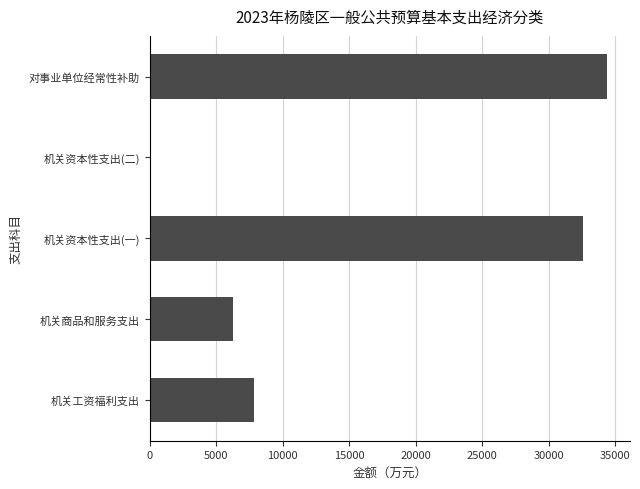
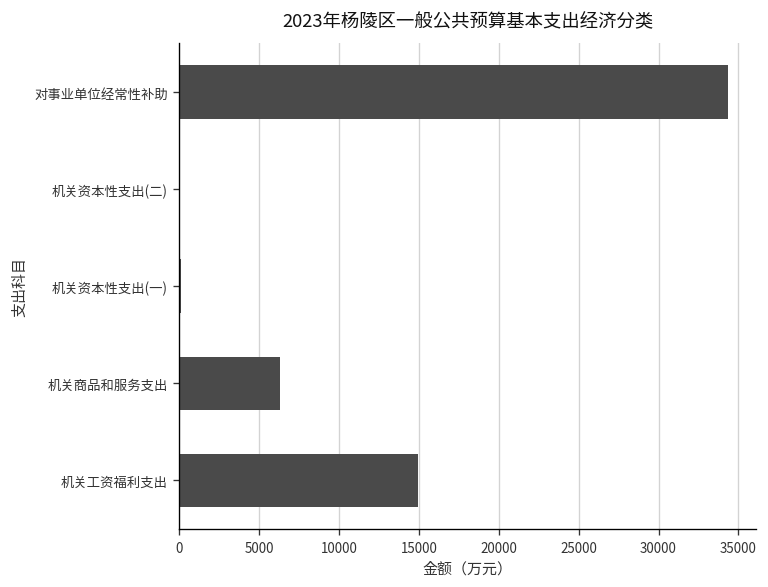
机关资本性支出(一): 32600 -> 100
机关工资福利支出: 7900 -> 15000
